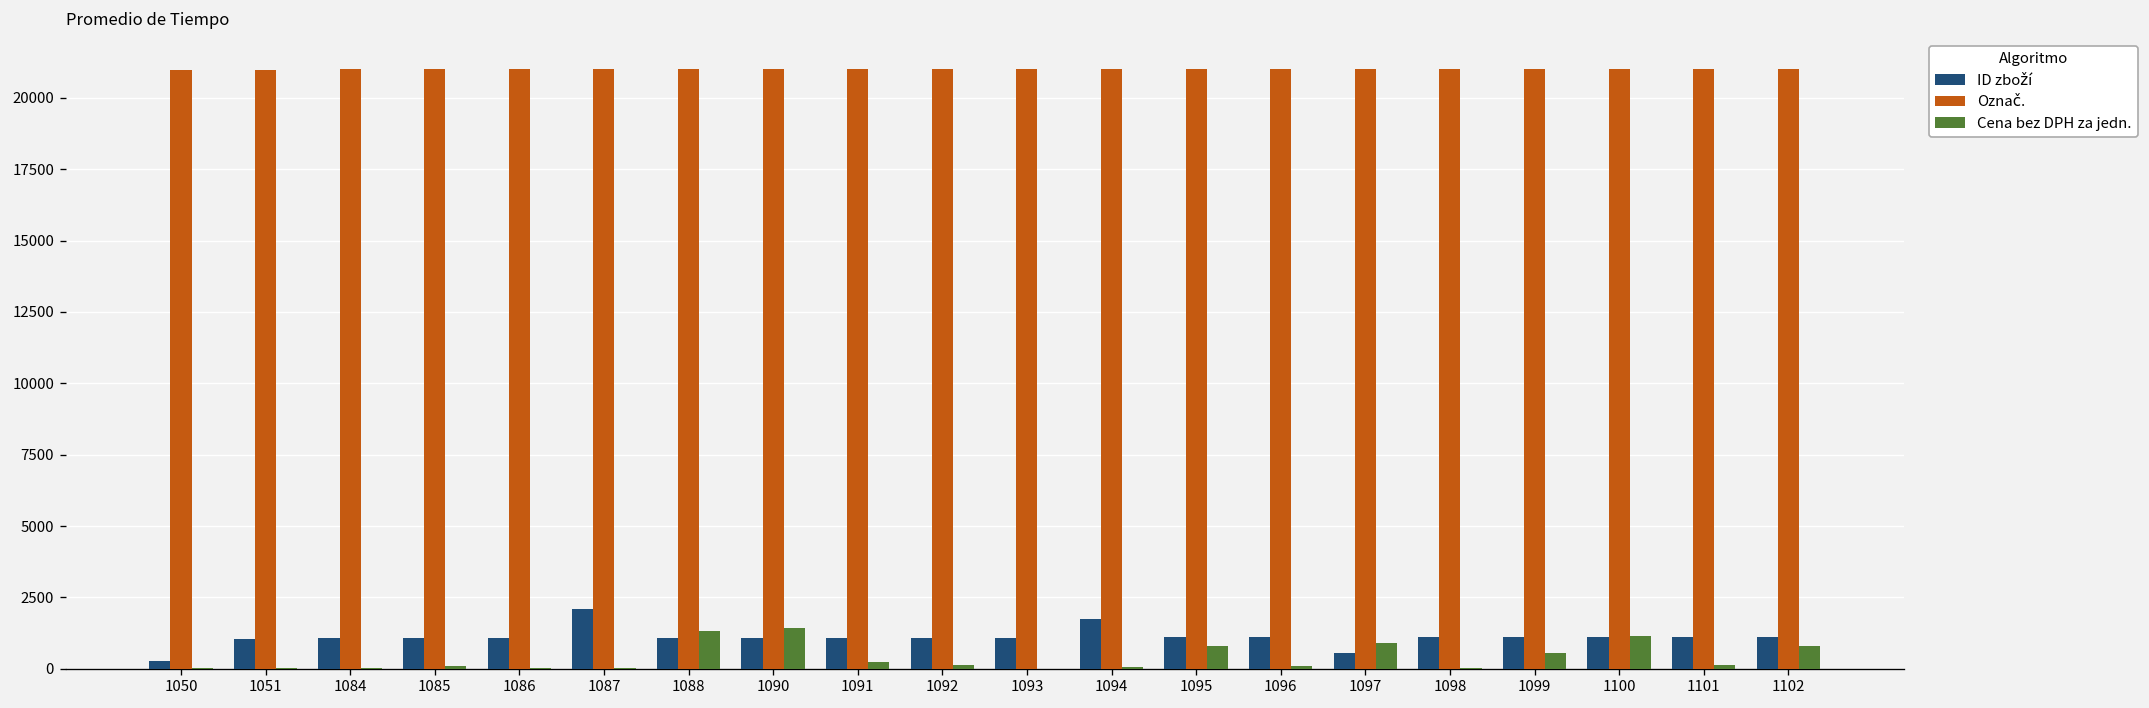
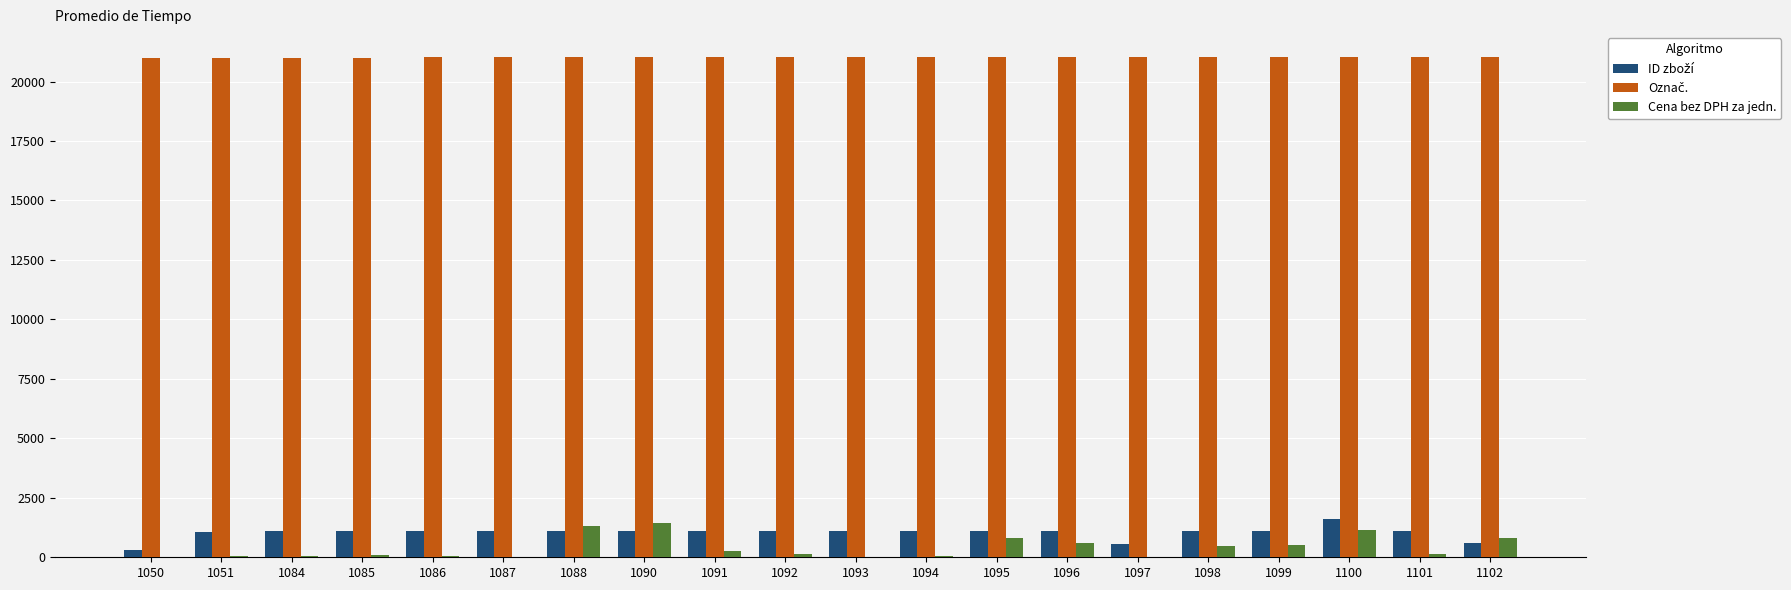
ID zboží, 1087: 2100 -> 1100
ID zboží, 1094: 1700 -> 1100
Cena bez DPH za jedn., 1096: 100 -> 600
Cena bez DPH za jedn., 1097: 900 -> 0
Cena bez DPH za jedn., 1098: 0 -> 500
ID zboží, 1100: 1100 -> 1600
ID zboží, 1102: 1100 -> 600
